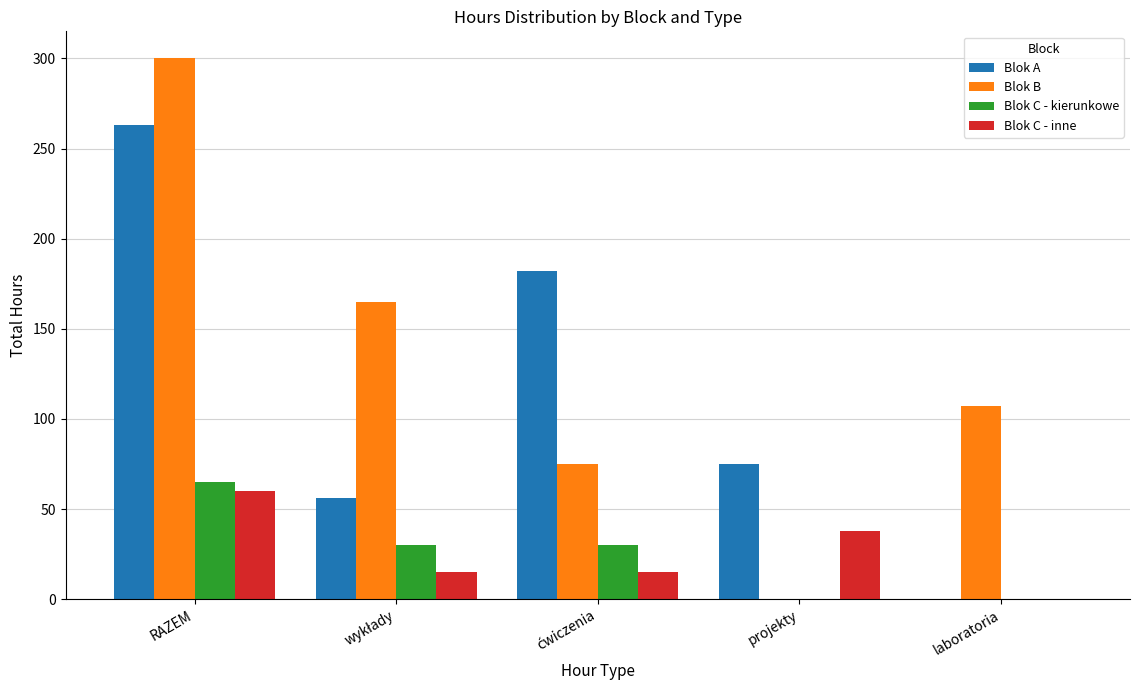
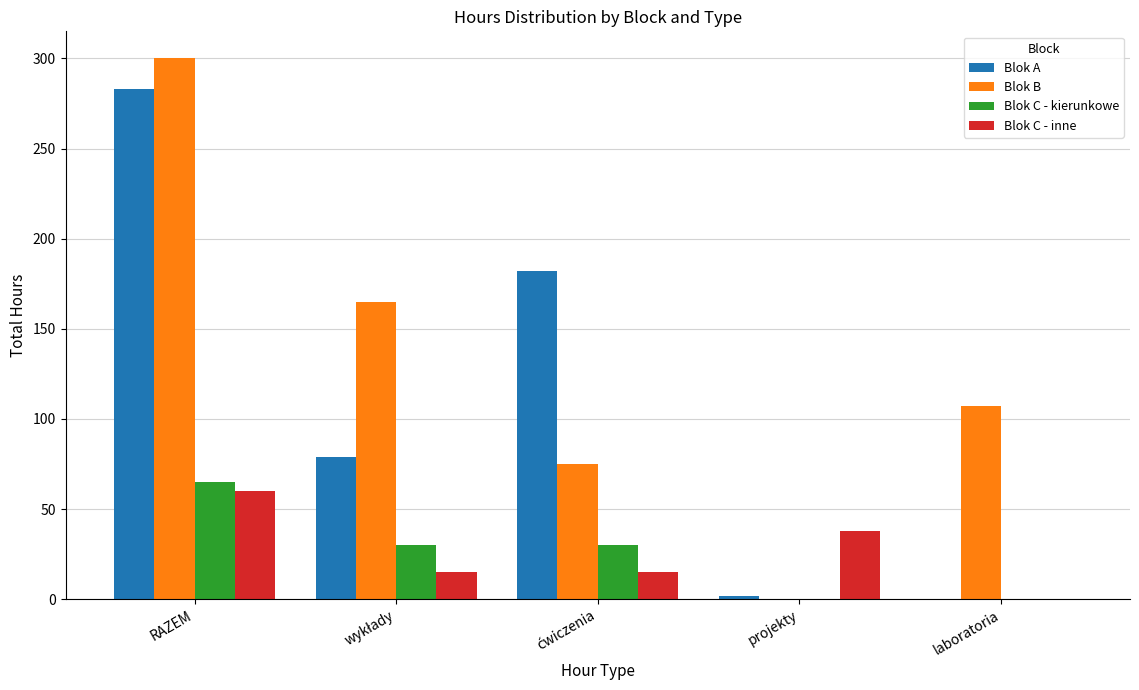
Blok A, RAZEM: 263 -> 283
Blok A, wykłady: 56 -> 79
Blok A, projekty: 75 -> 2
